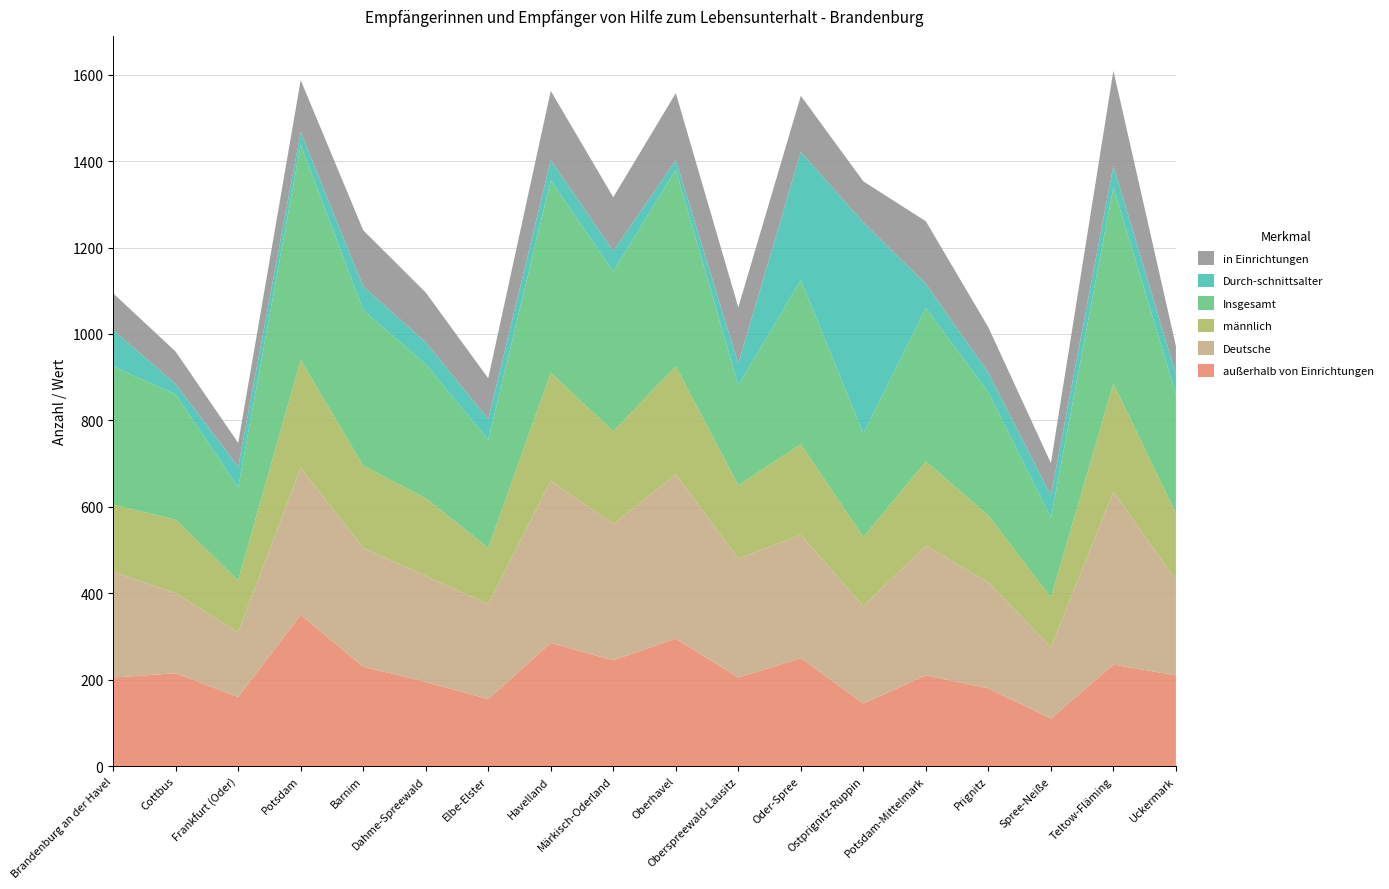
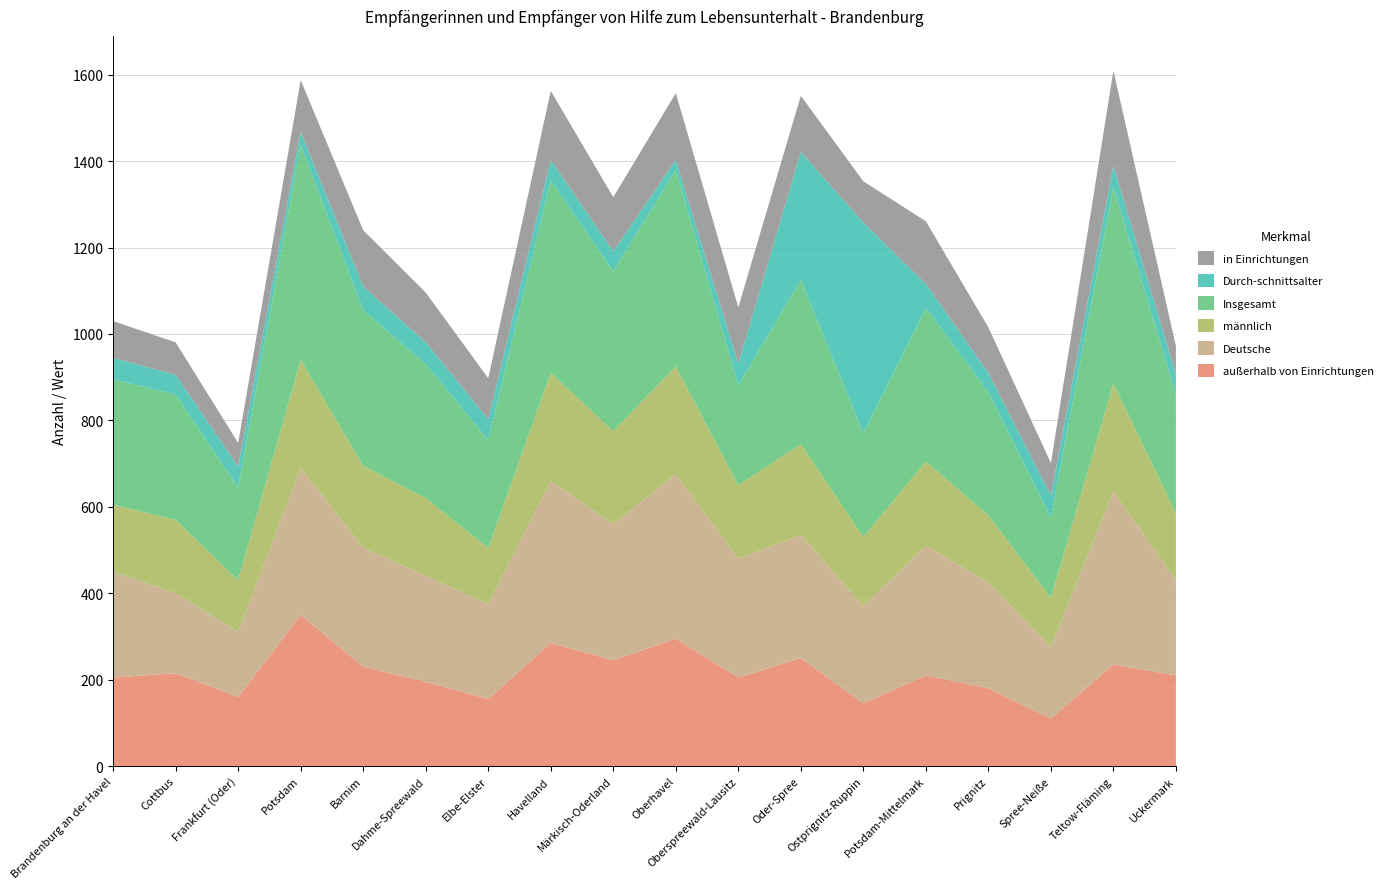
Insgesamt, Brandenburg an der Havel: 320 -> 290
Durch-schnittsalter, Brandenburg an der Havel: 80 -> 50
Durch-schnittsalter, Cottbus: 20 -> 50
